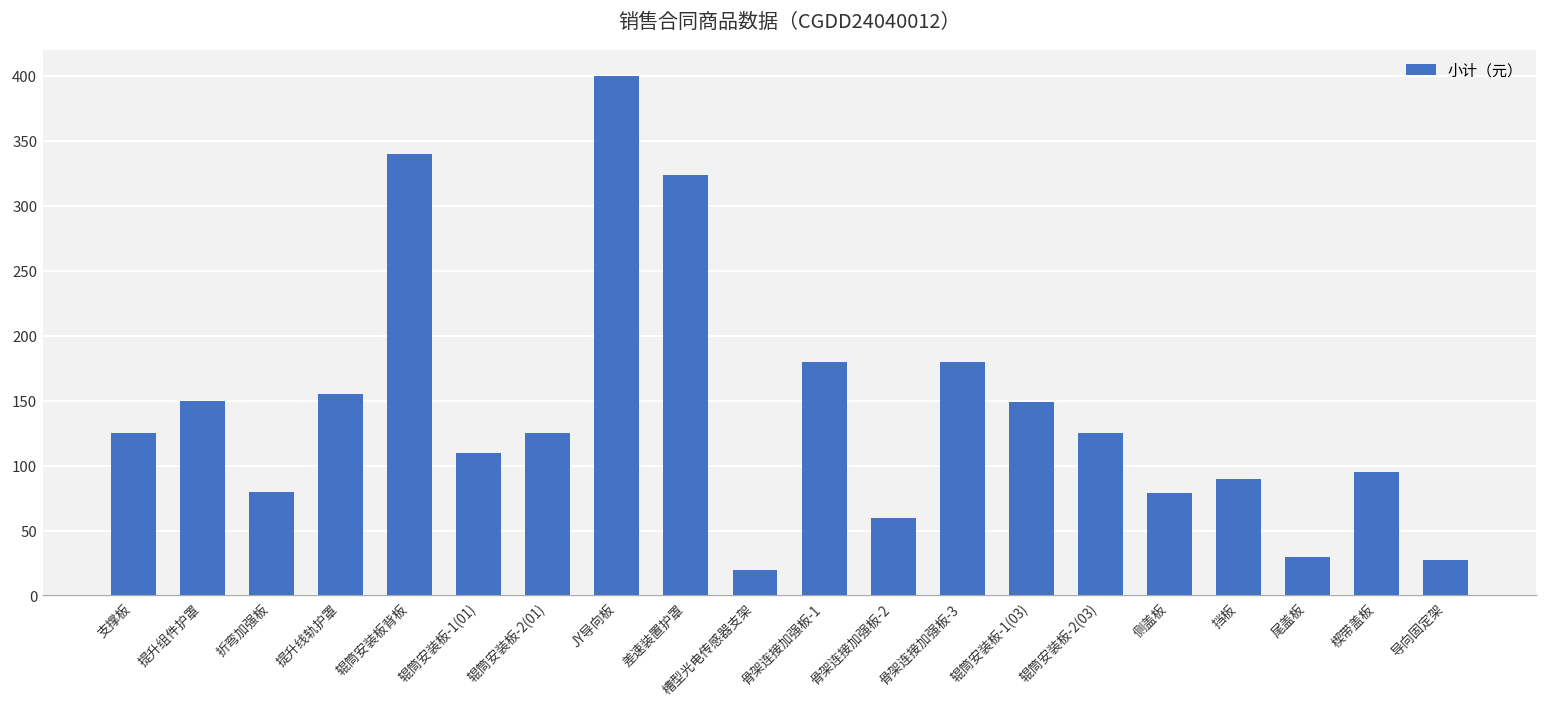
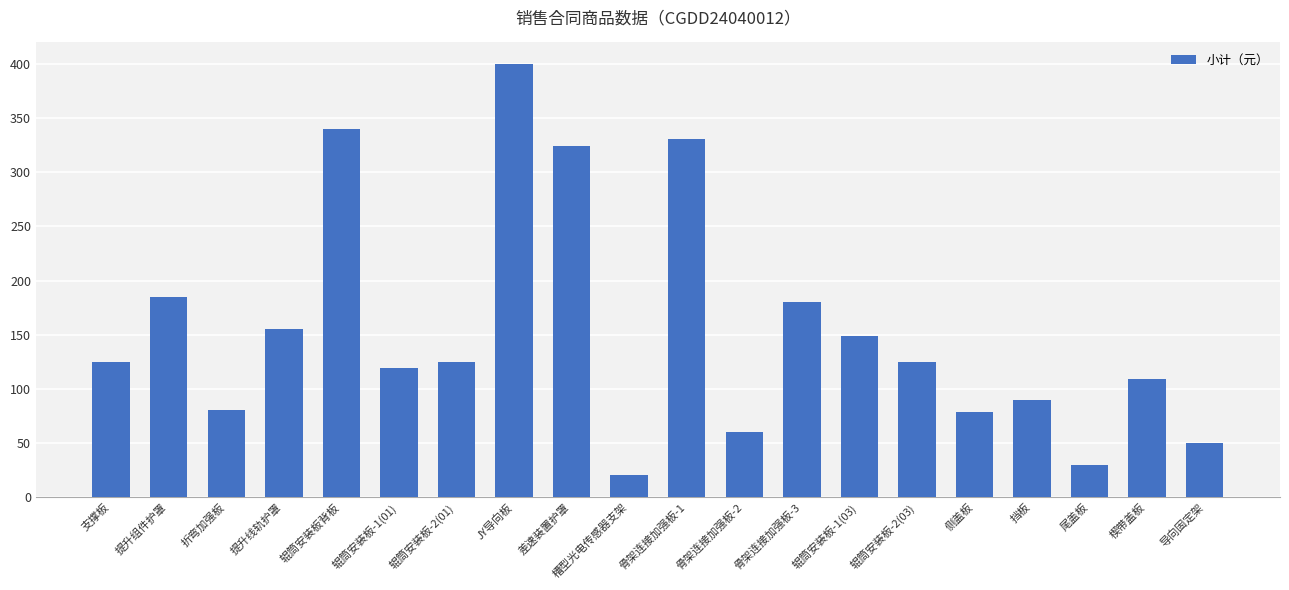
提升组件护罩: 150 -> 185
辊筒安装板-1(01): 110 -> 119
骨架连接加强板-1: 180 -> 331
楔带盖板: 95 -> 109
导向固定架: 27 -> 50
